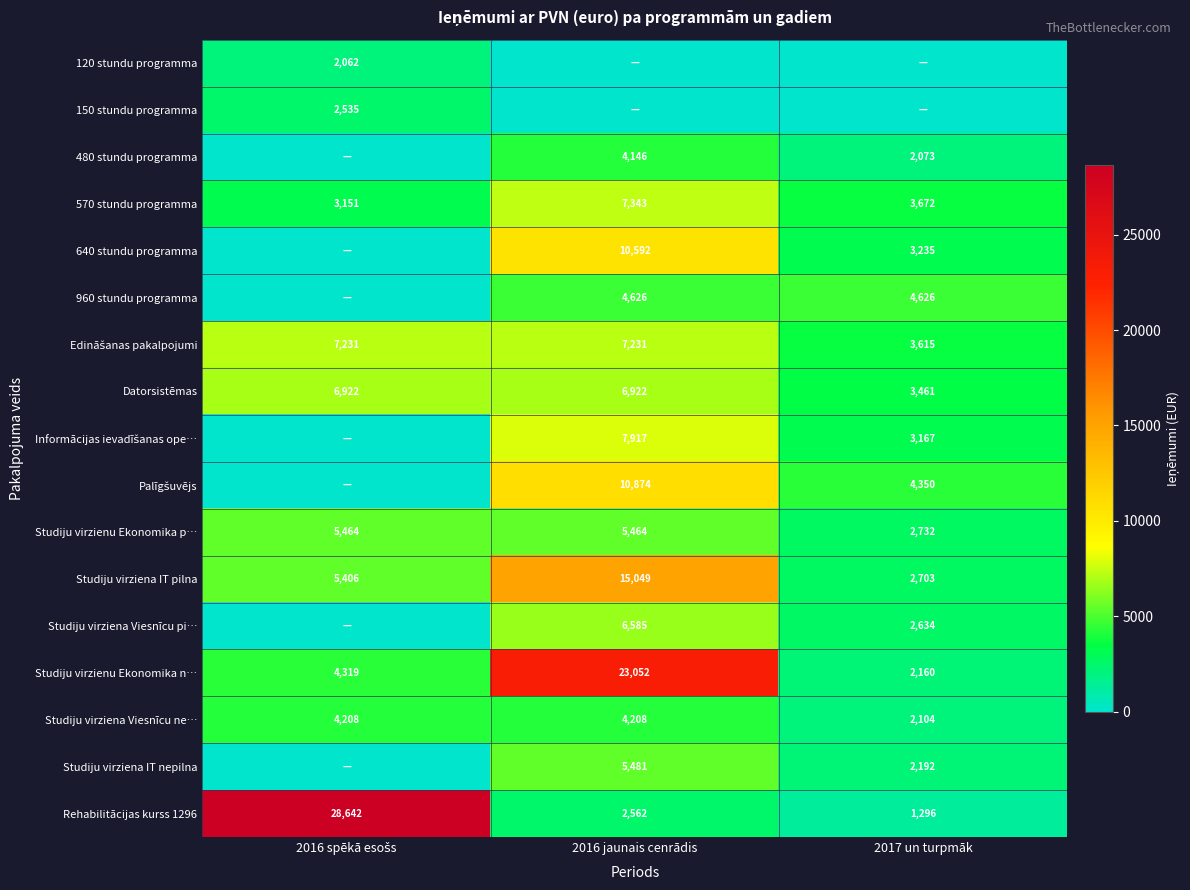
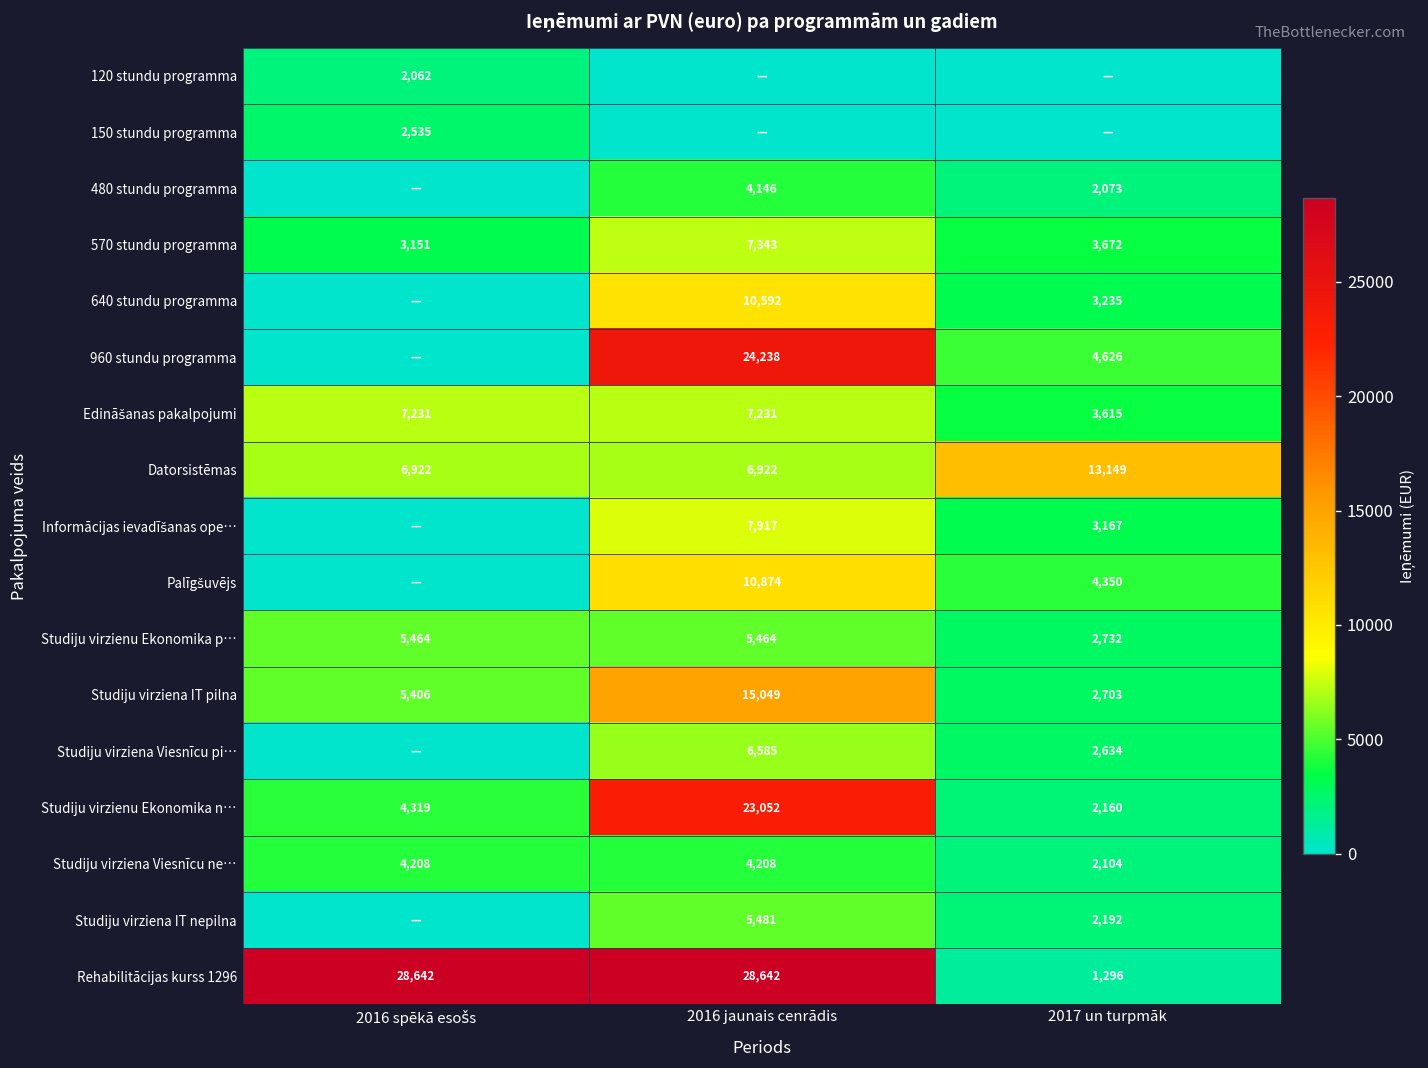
960 stundu programma, 2016 jaunais cenrādis: 4,626 -> 24,238
Datorsistēmas, 2017 un turpmāk: 3,461 -> 13,149
Rehabilitācijas kurss 1296, 2016 jaunais cenrādis: 2,562 -> 28,642
